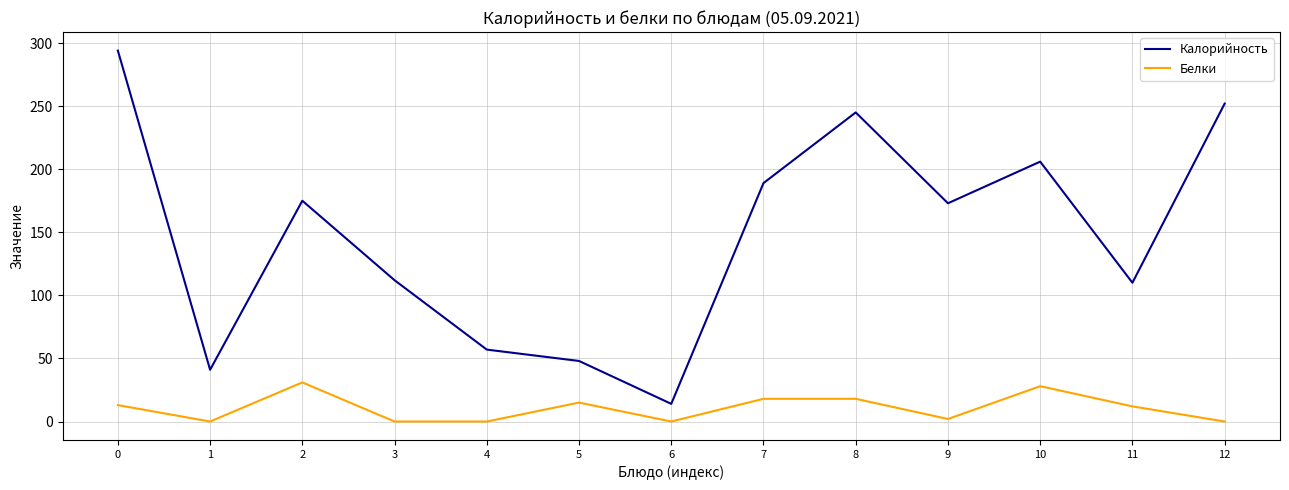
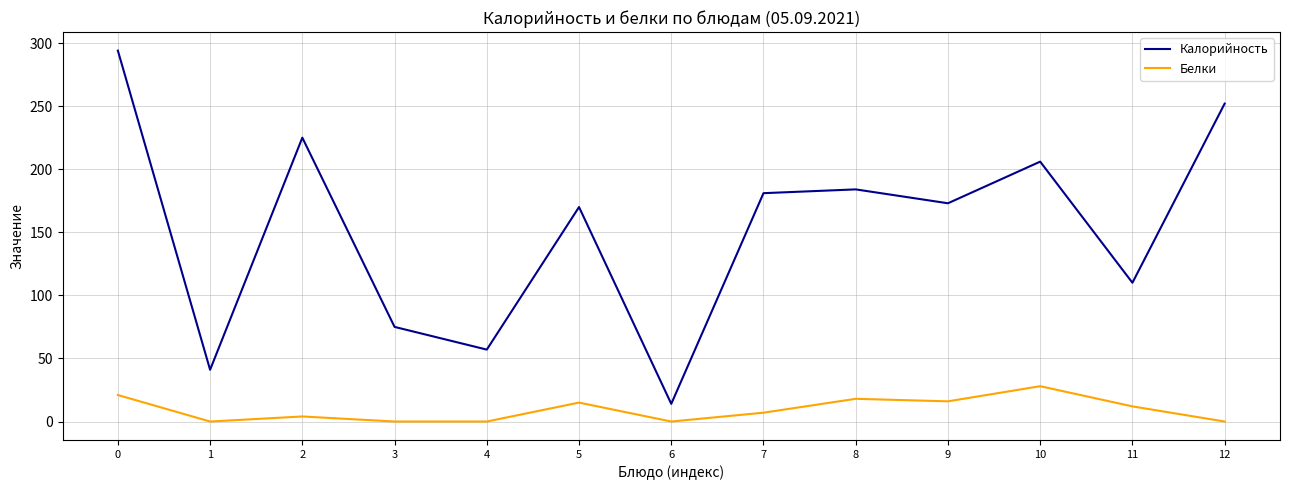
Белки, 0: 13 -> 21
Калорийность, 2: 175 -> 225
Белки, 2: 31 -> 4
Калорийность, 3: 112 -> 75
Калорийность, 5: 48 -> 170
Калорийность, 7: 189 -> 181
Белки, 7: 18 -> 7
Калорийность, 8: 245 -> 184
Белки, 9: 2 -> 16
